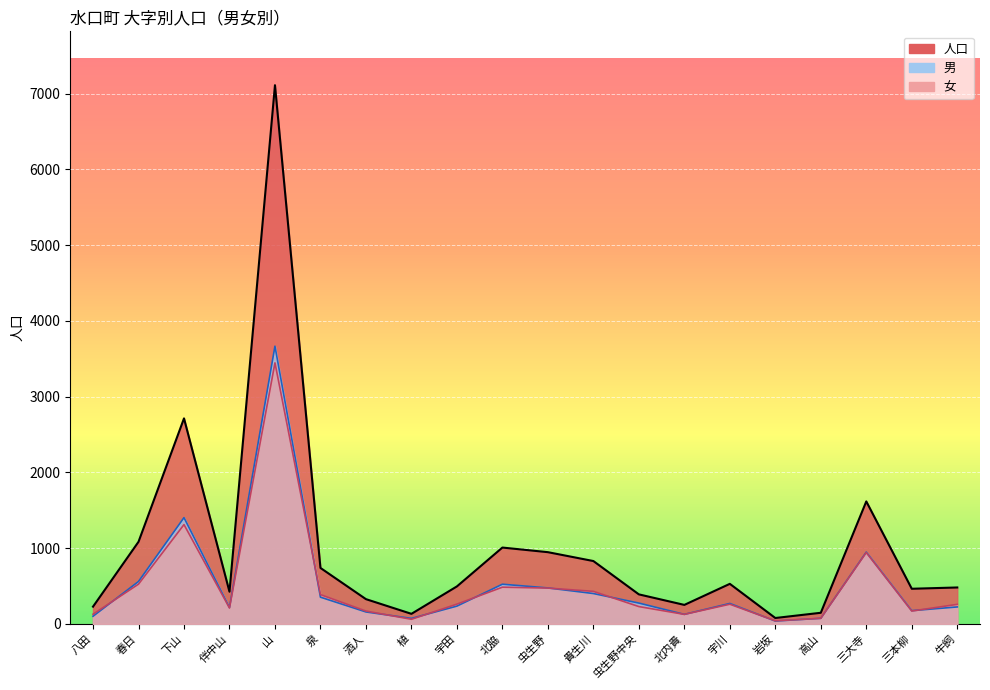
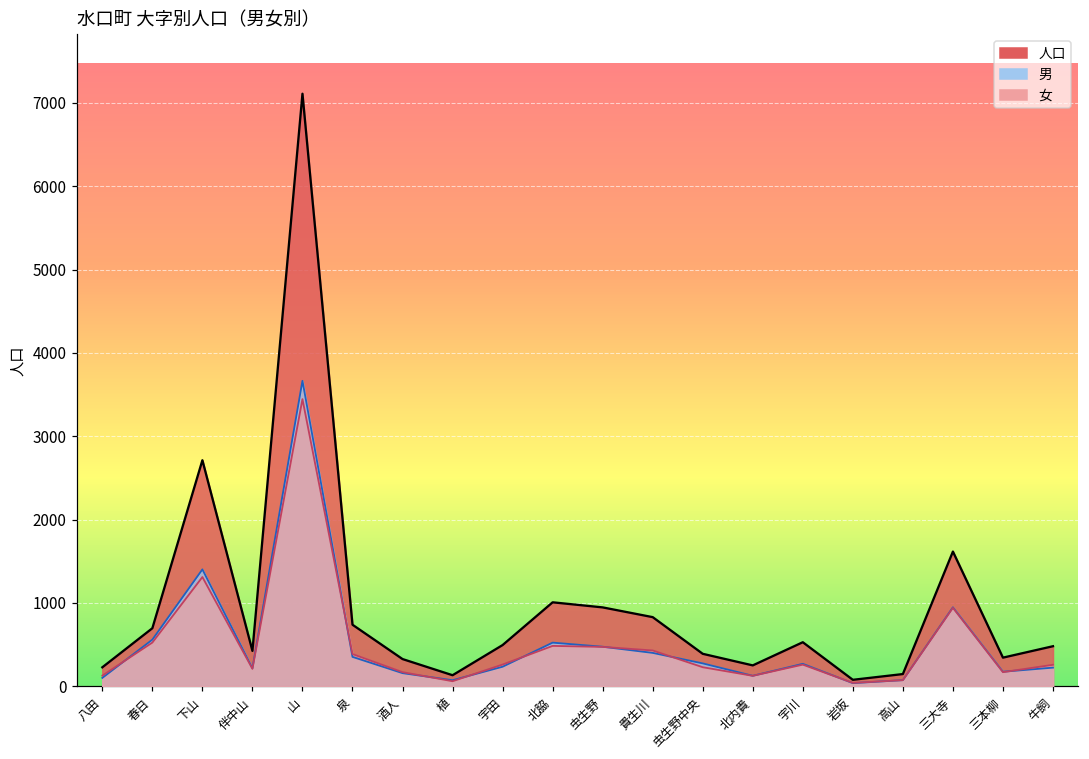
人口, 春日: 1100 -> 700
人口, 三本柳: 500 -> 300
